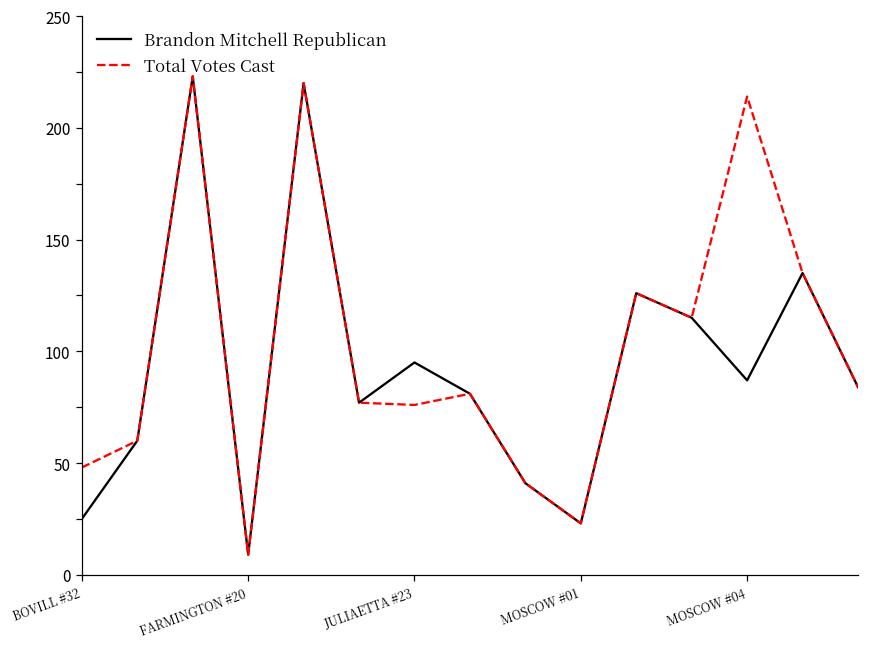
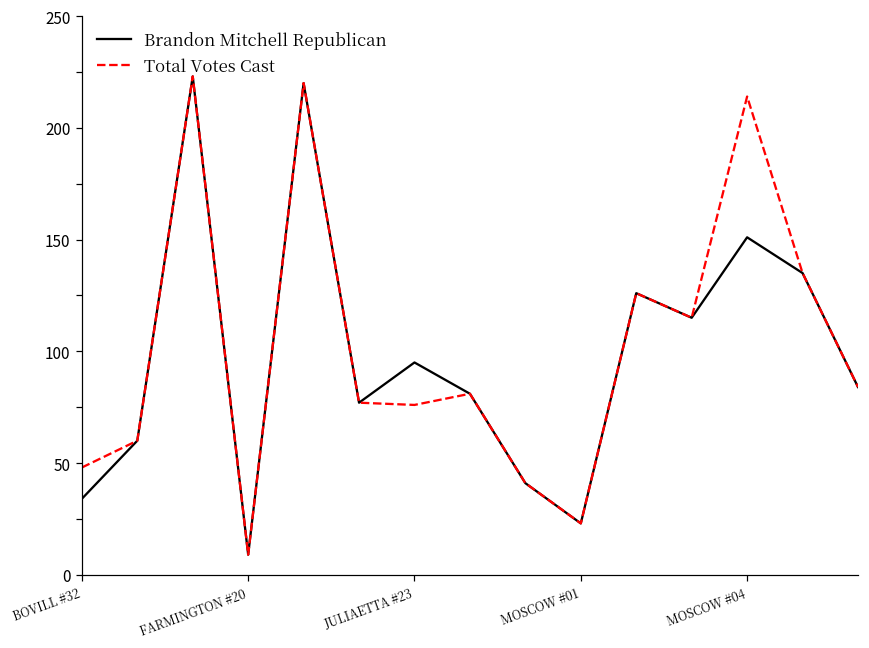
Brandon Mitchell Republican, BOVILL #32: 25 -> 34
Brandon Mitchell Republican, MOSCOW #04: 87 -> 151
